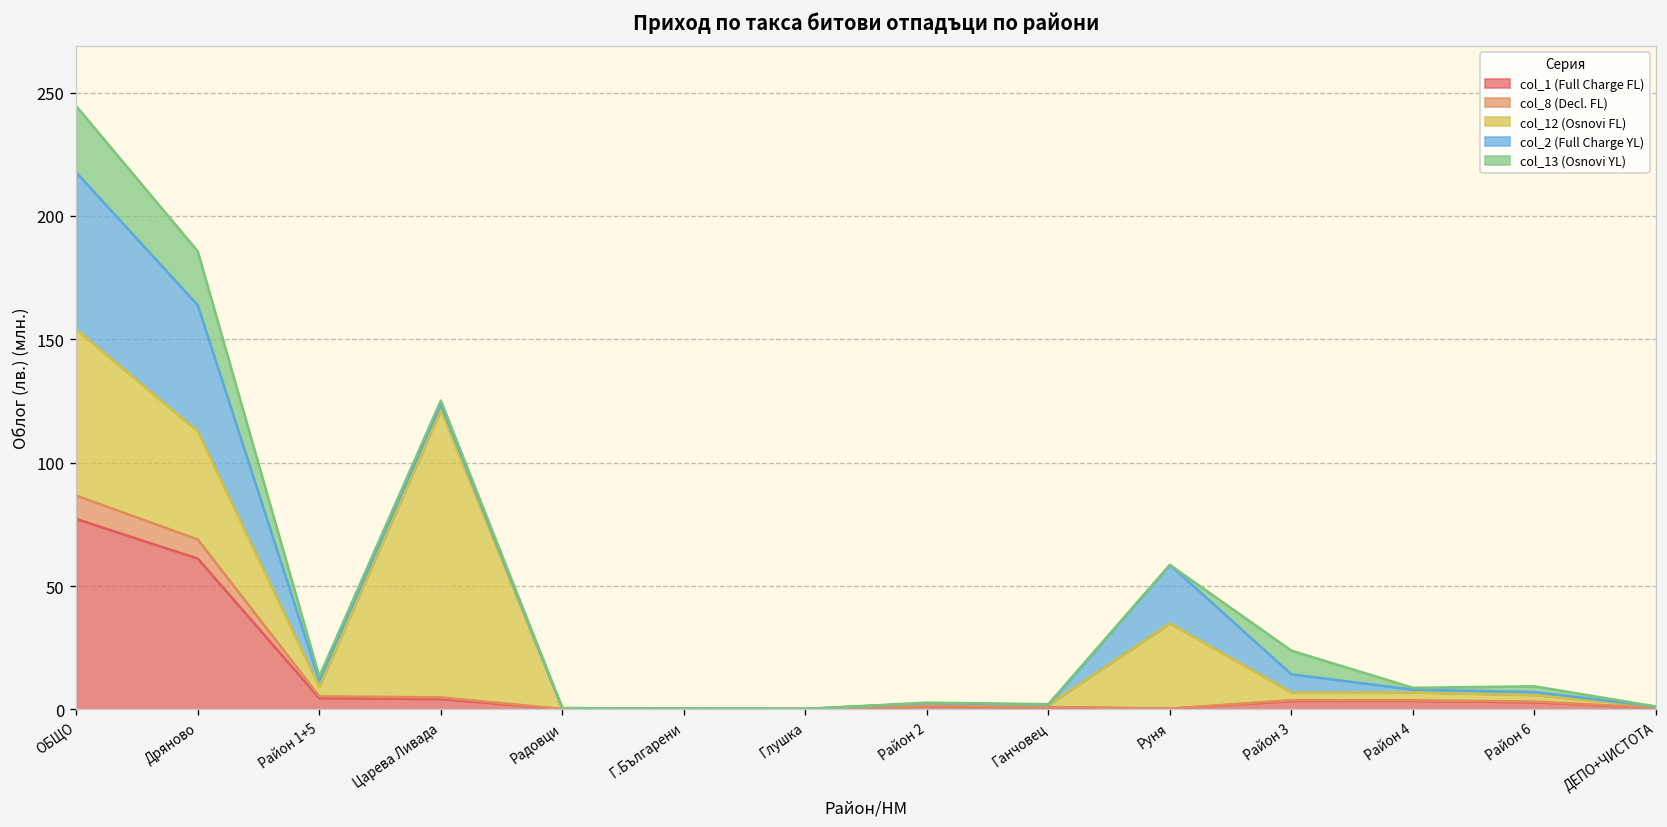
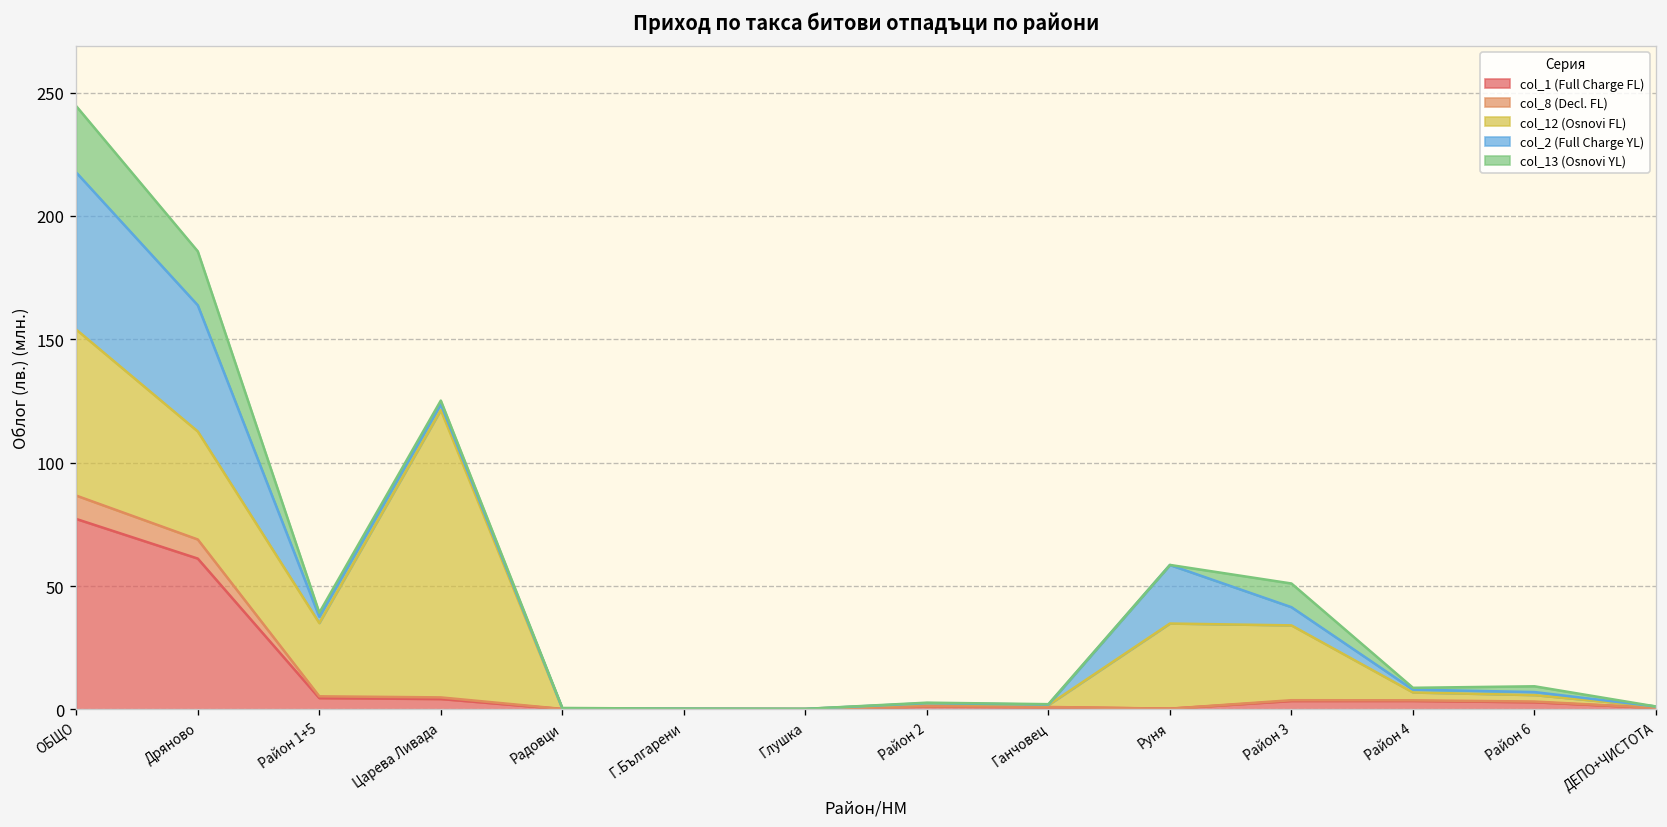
col_12 (Osnovi FL), Район 1+5: 4 -> 30
col_12 (Osnovi FL), Район 3: 3 -> 30
